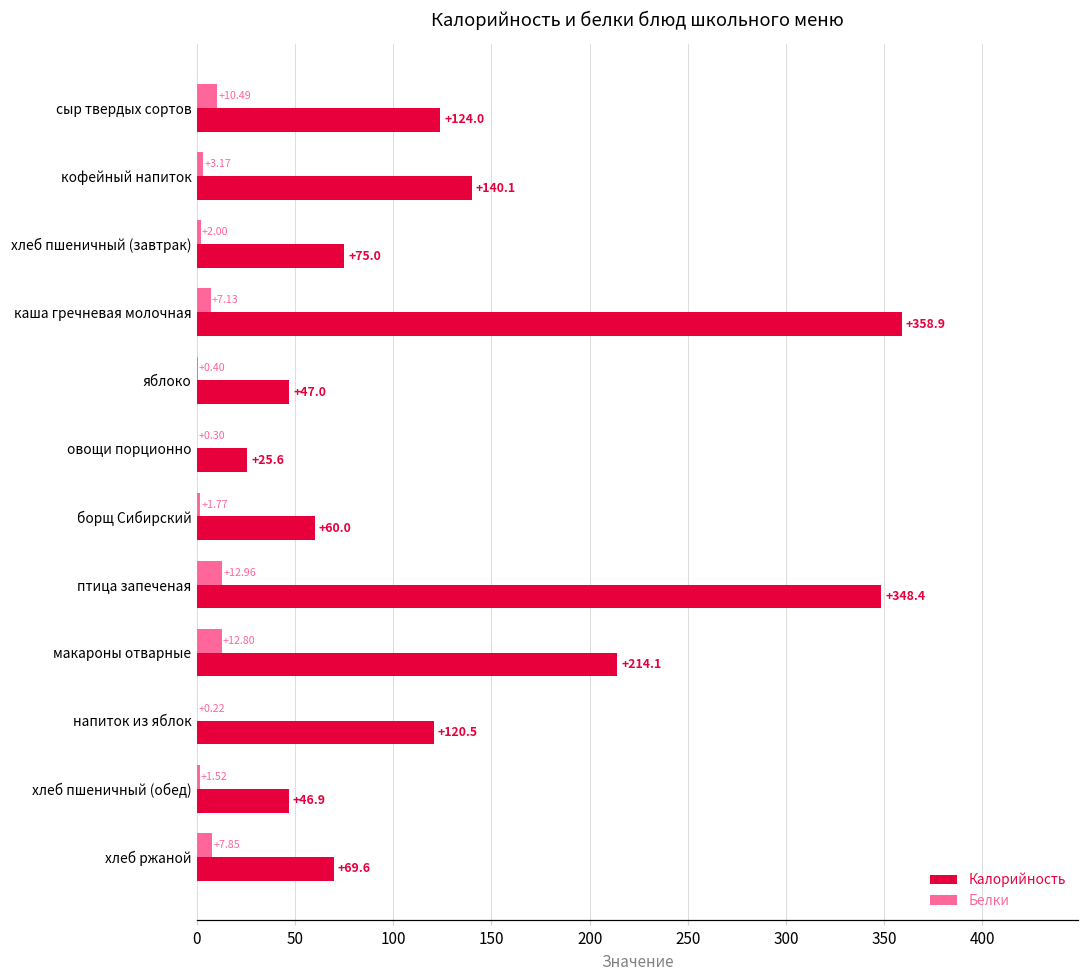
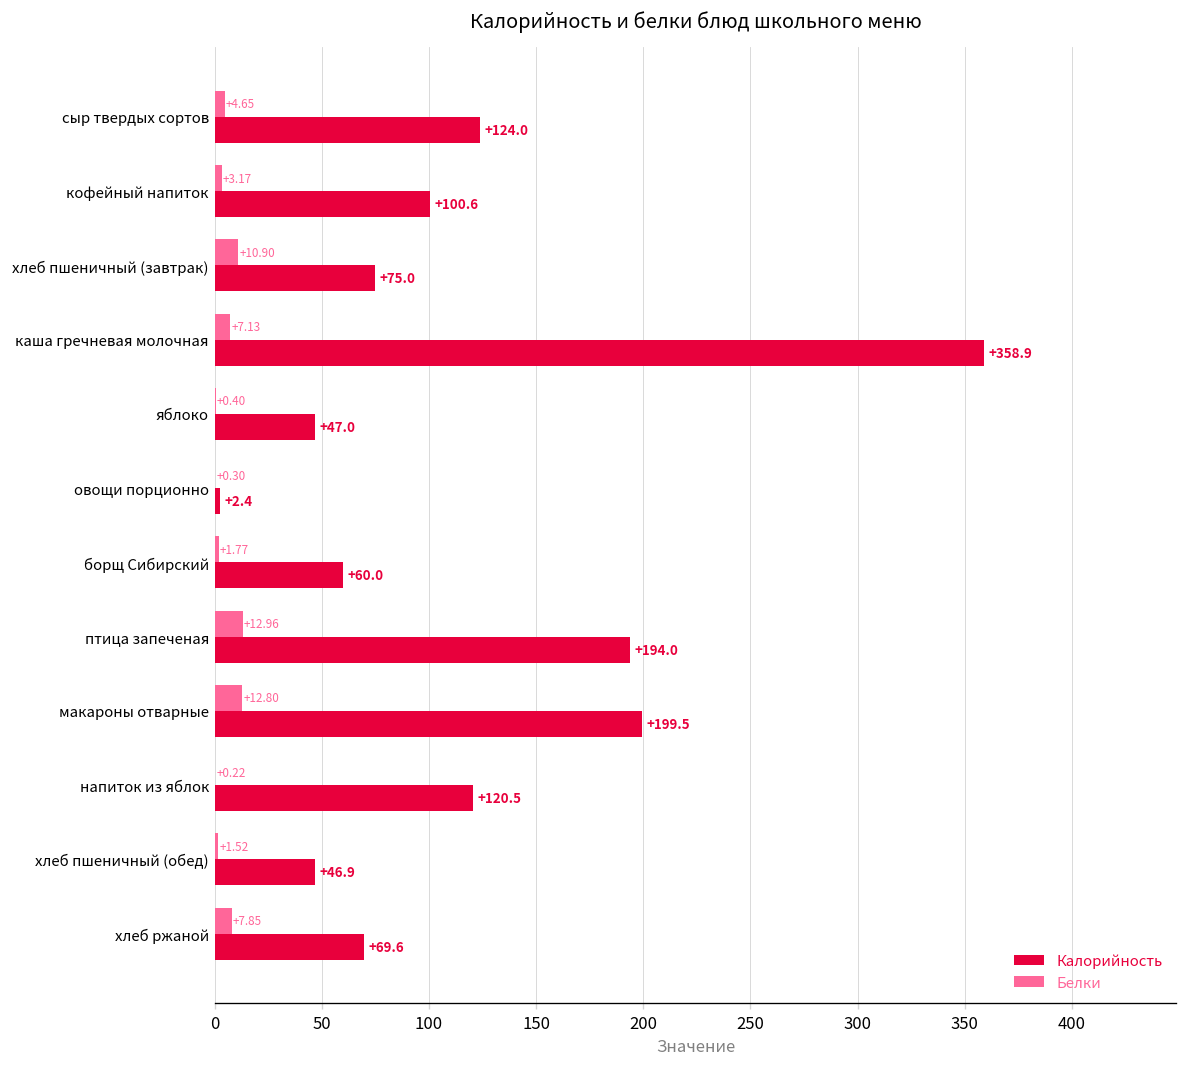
Белки, сыр твердых сортов: +10.49 -> +4.65
Калорийность, кофейный напиток: +140.1 -> +100.6
Белки, хлеб пшеничный (завтрак): +2.00 -> +10.90
Калорийность, овощи порционно: +25.6 -> +2.4
Калорийность, птица запеченая: +348.4 -> +194.0
Калорийность, макароны отварные: +214.1 -> +199.5
